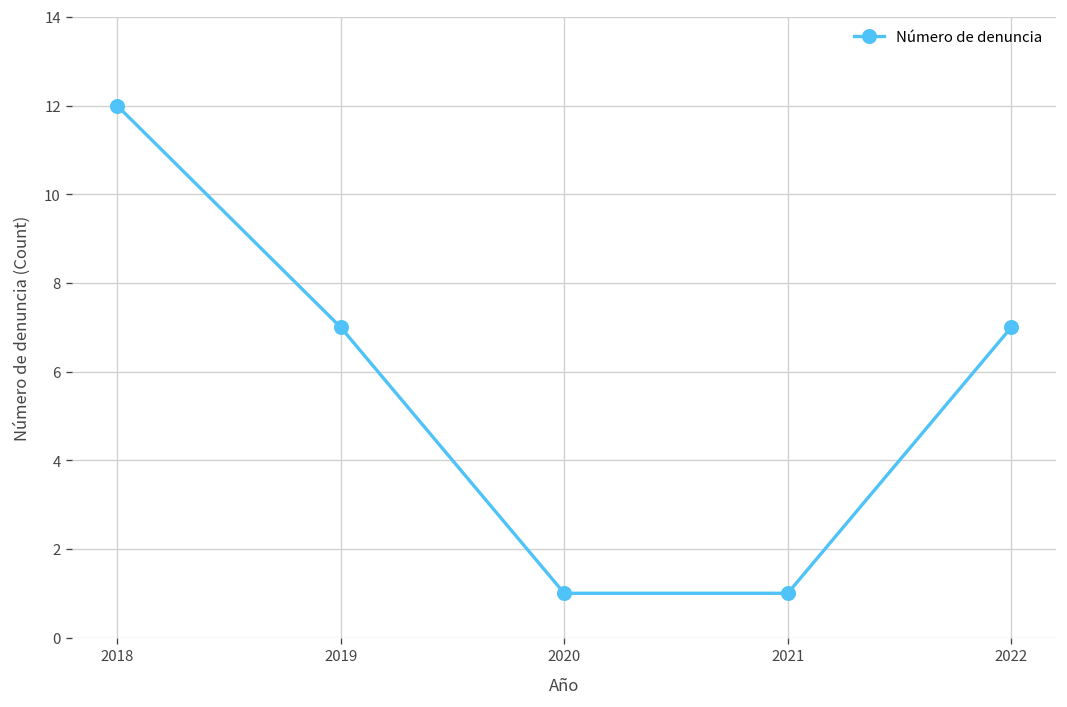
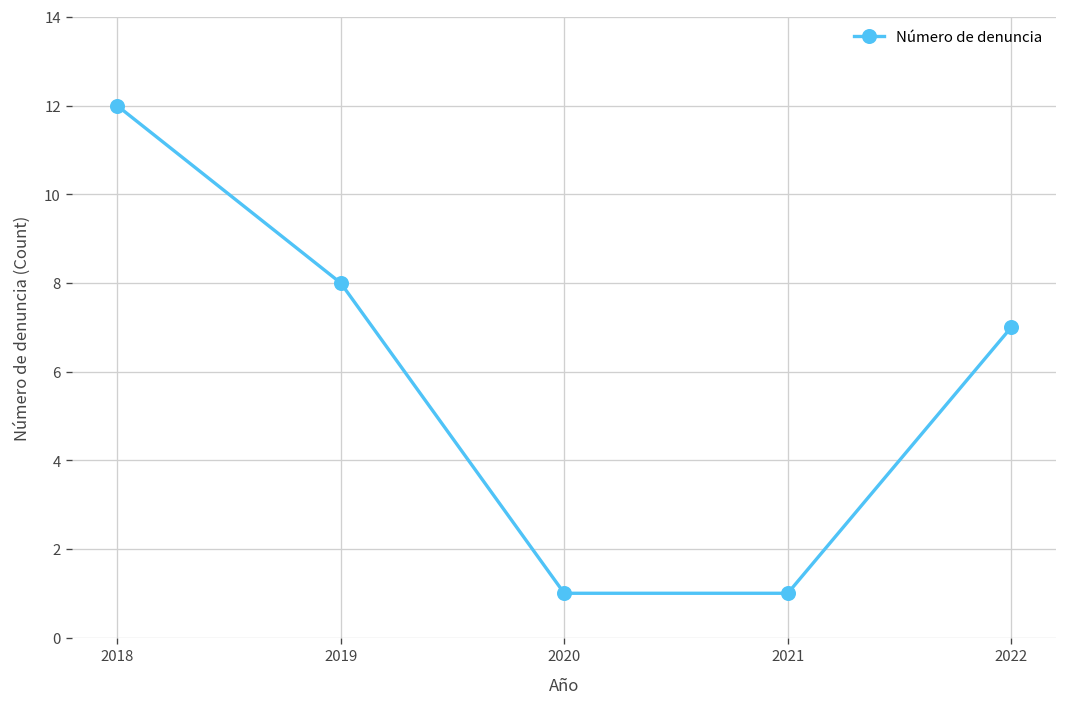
2019: 7 -> 8
